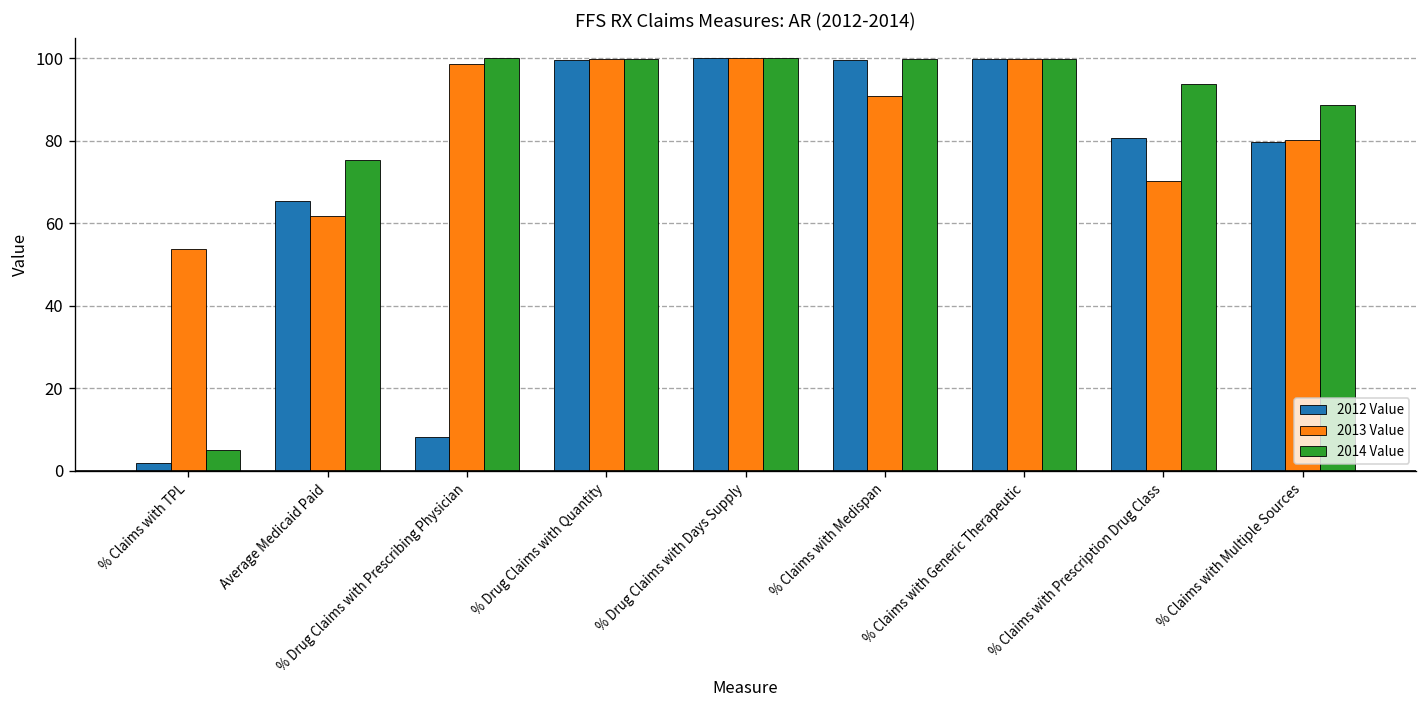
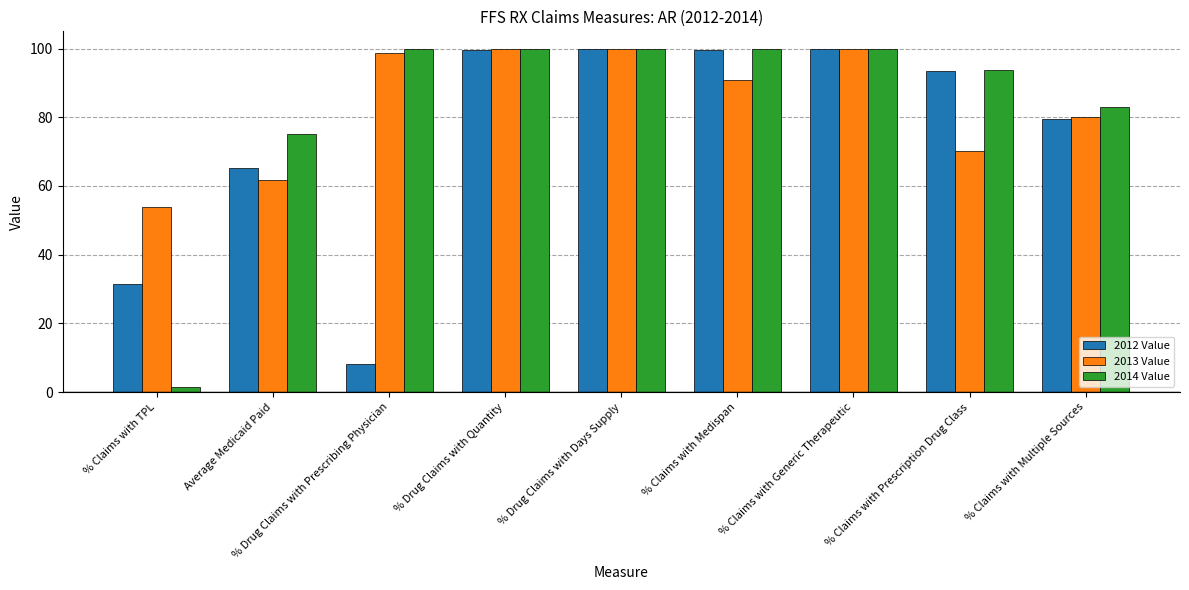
2012 Value, % Claims with TPL: 2 -> 31
2014 Value, % Claims with TPL: 5 -> 2
2012 Value, % Claims with Prescription Drug Class: 81 -> 93
2014 Value, % Claims with Multiple Sources: 89 -> 83
